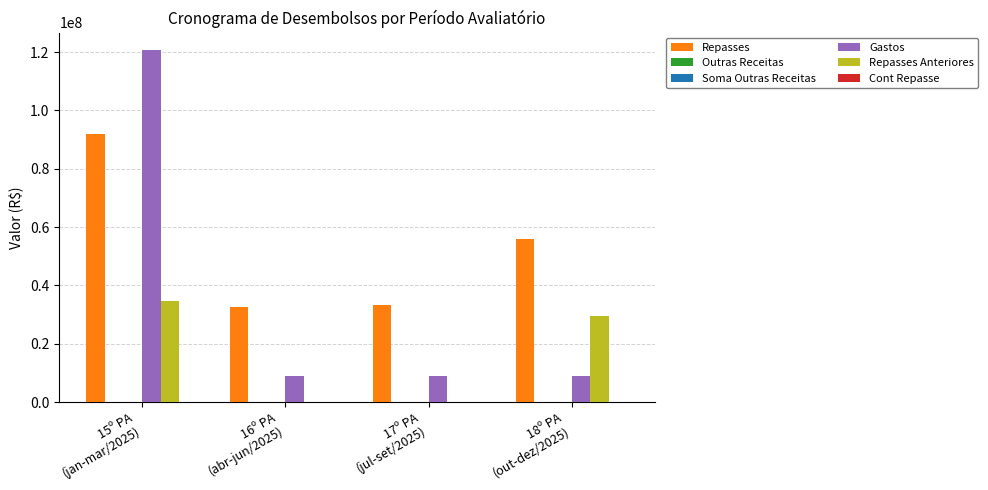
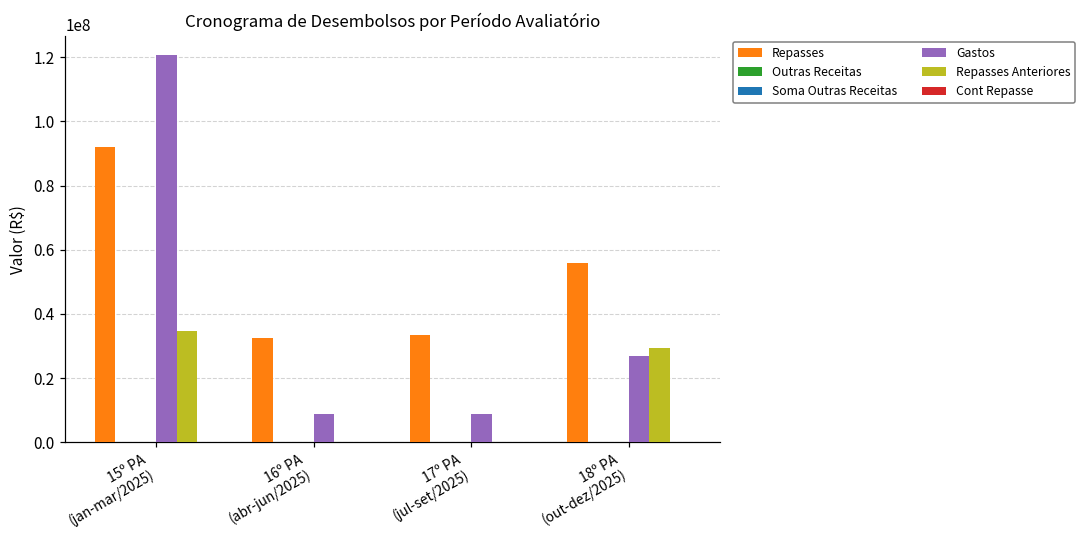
Gastos, 18º PA (out-dez/2025): 9000000 -> 27000000
